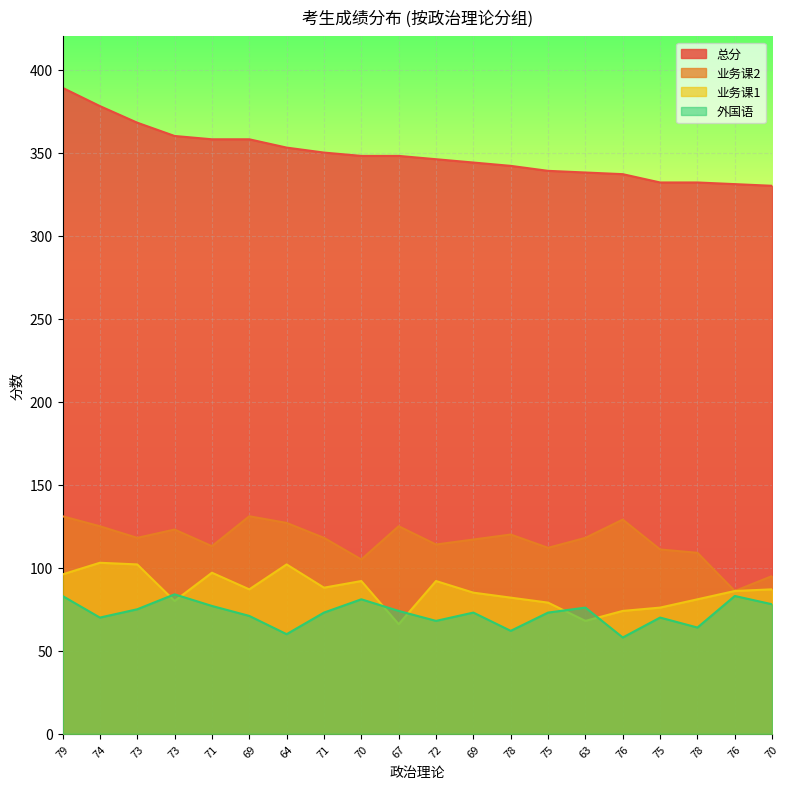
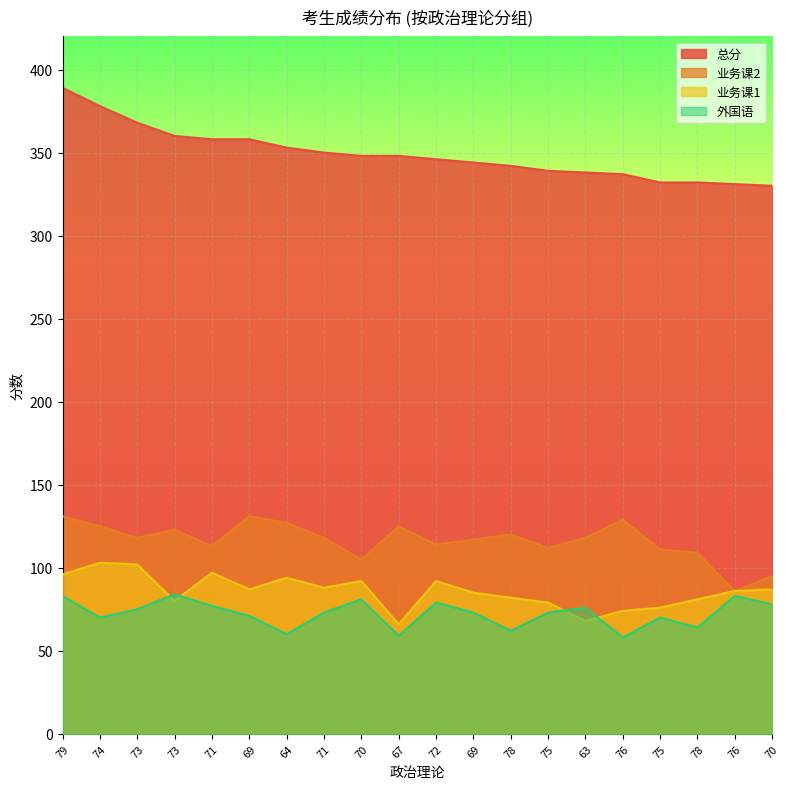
业务课1, 64: 102 -> 94
外国语, 67: 74 -> 59
外国语, 72: 68 -> 79
